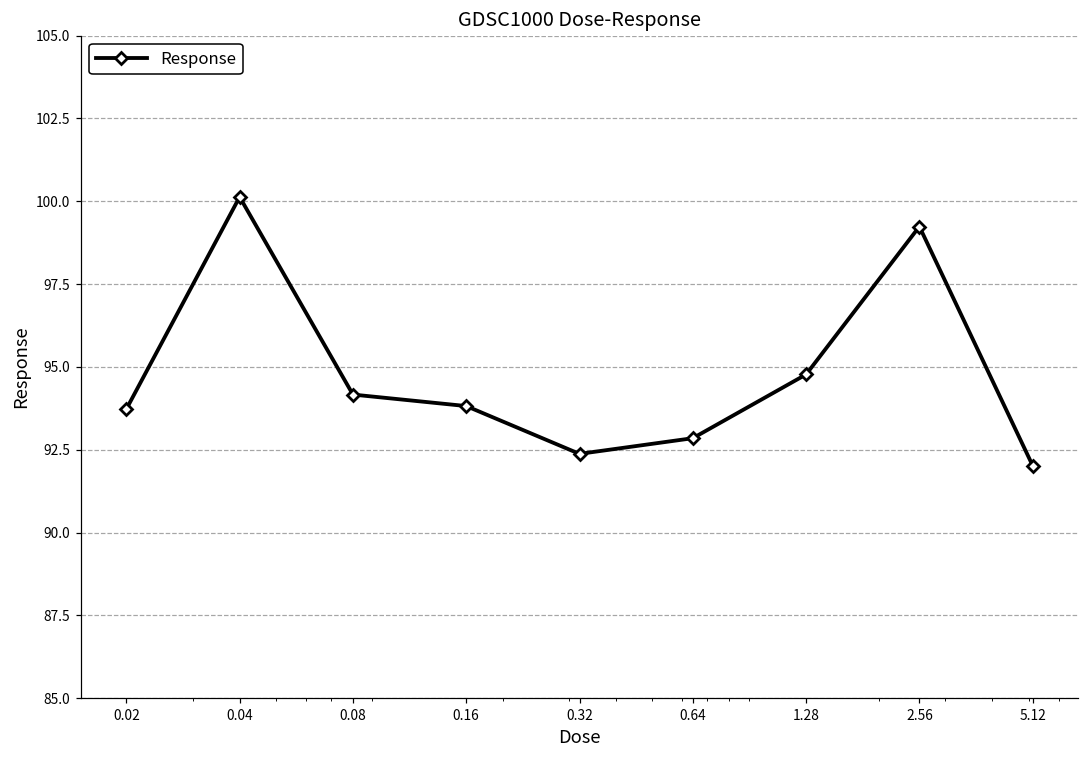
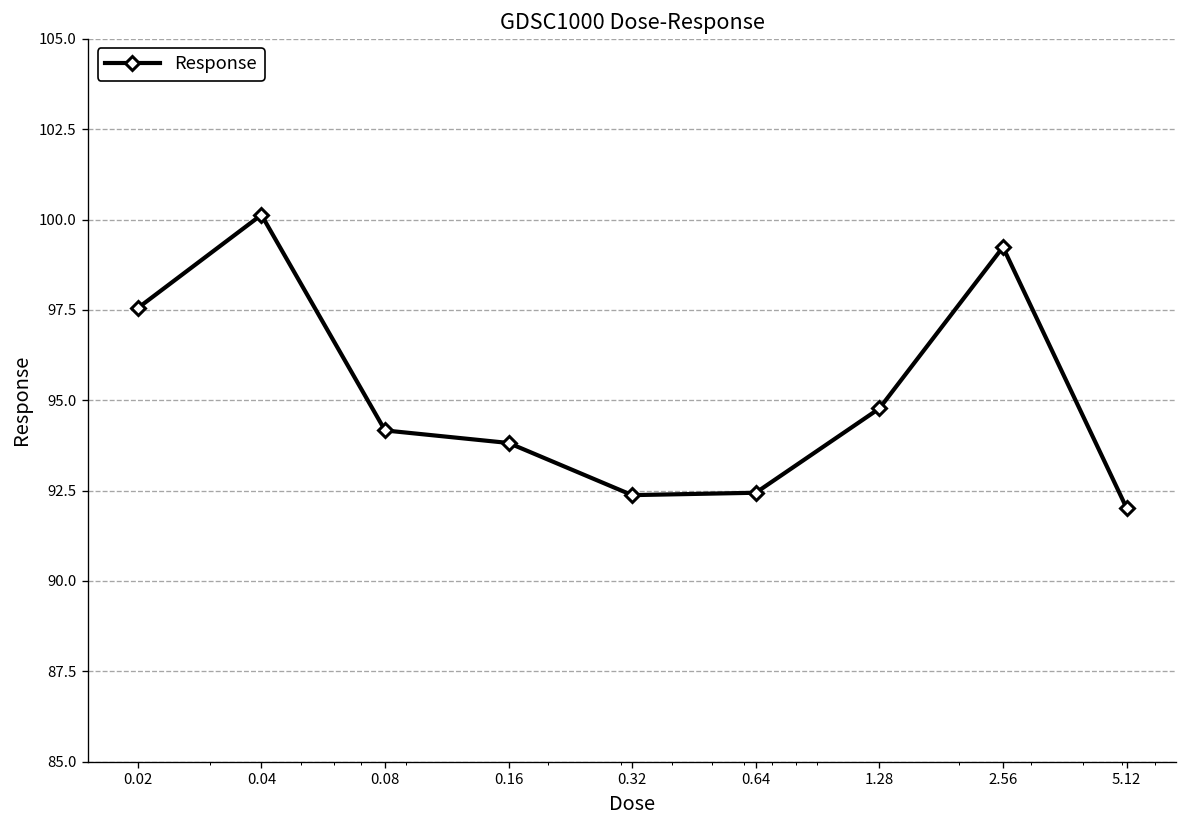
0.02: 93.7 -> 97.5
0.64: 92.8 -> 92.4
